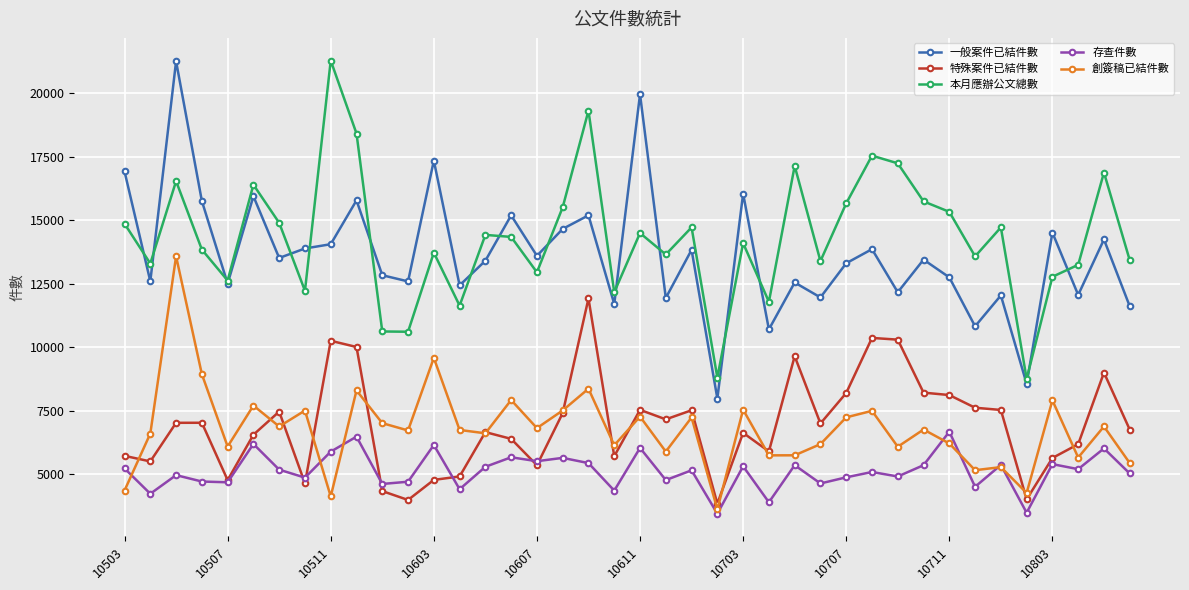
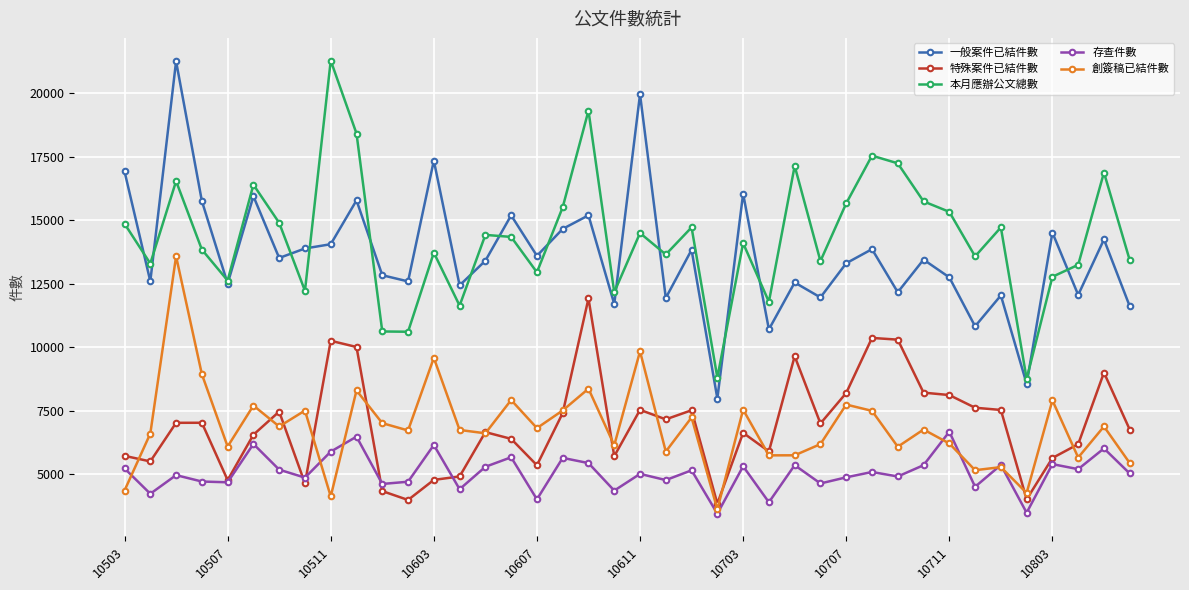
存查件數, 10607: 5500 -> 4000
存查件數, 10611: 6000 -> 5000
創簽稿已結件數, 10611: 7300 -> 9800
創簽稿已結件數, 10707: 7200 -> 7700
